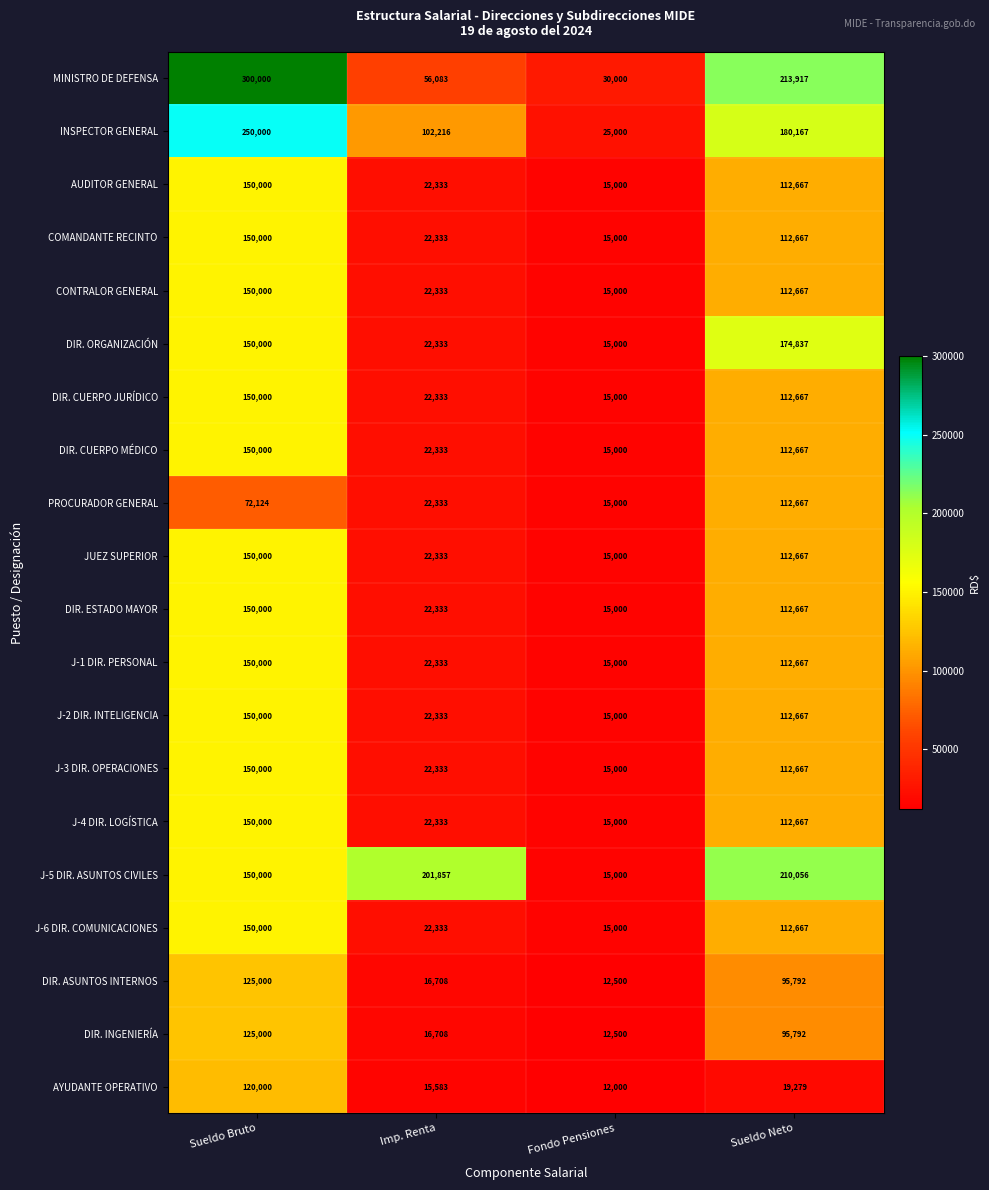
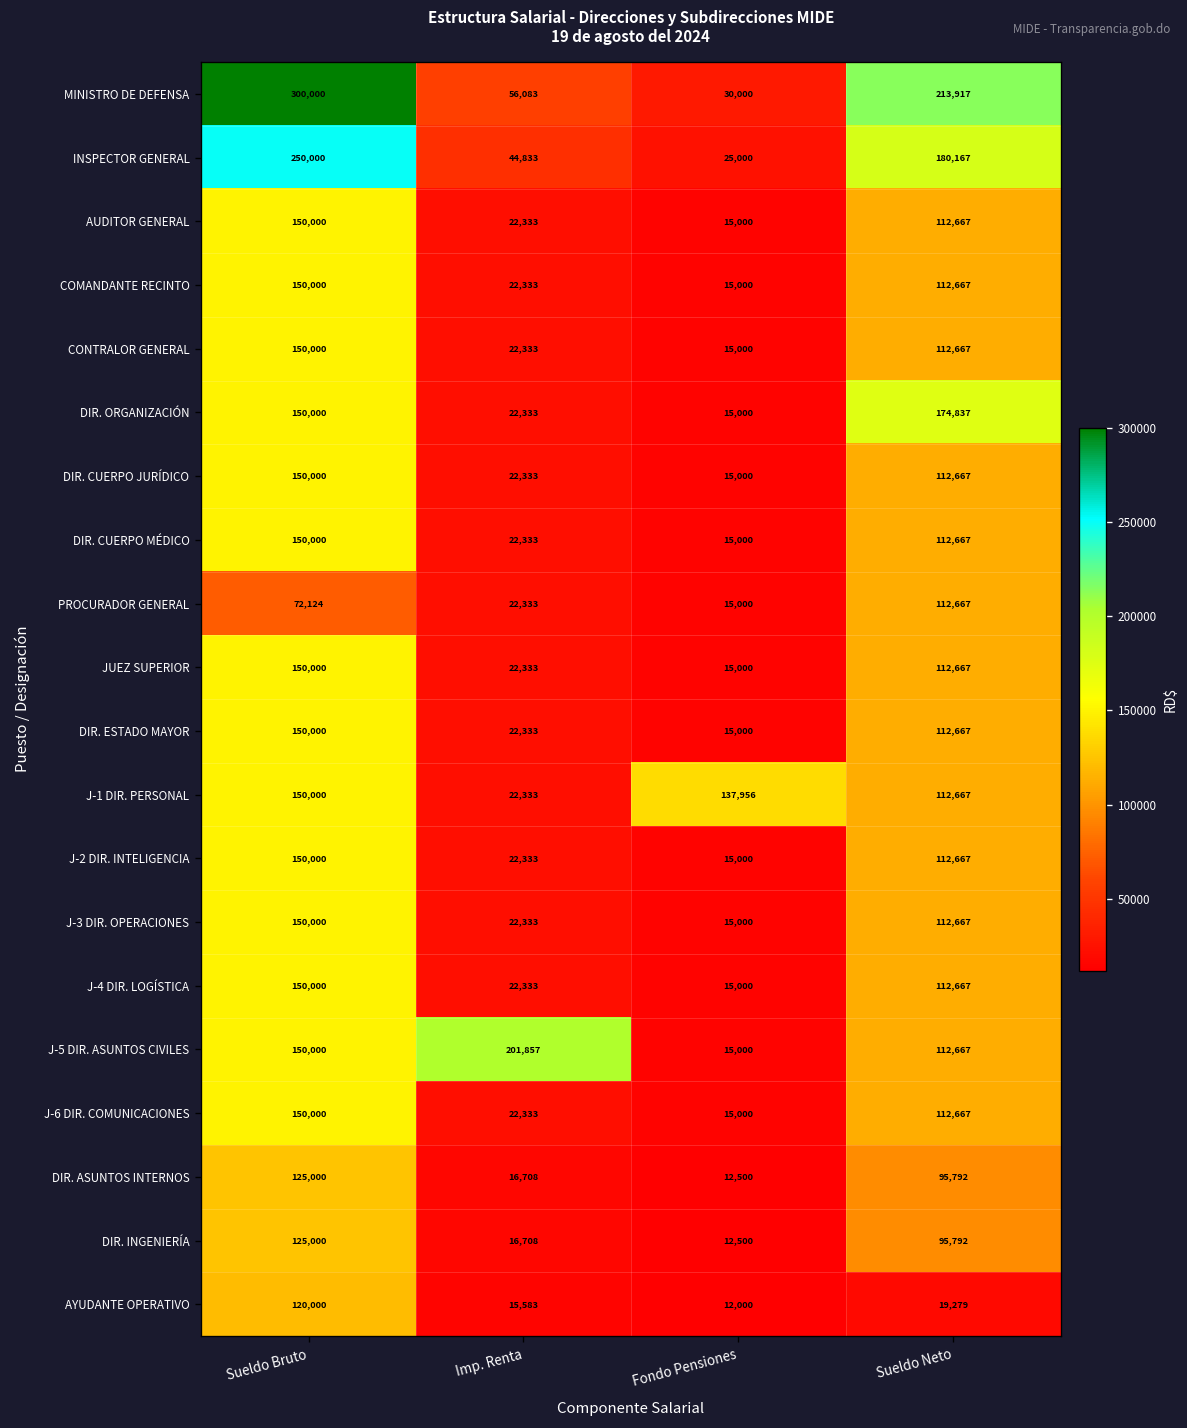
INSPECTOR GENERAL, Imp. Renta: 102,216 -> 44,833
J-1 DIR. PERSONAL, Fondo Pensiones: 15,000 -> 137,956
J-5 DIR. ASUNTOS CIVILES, Sueldo Neto: 210,056 -> 112,667
